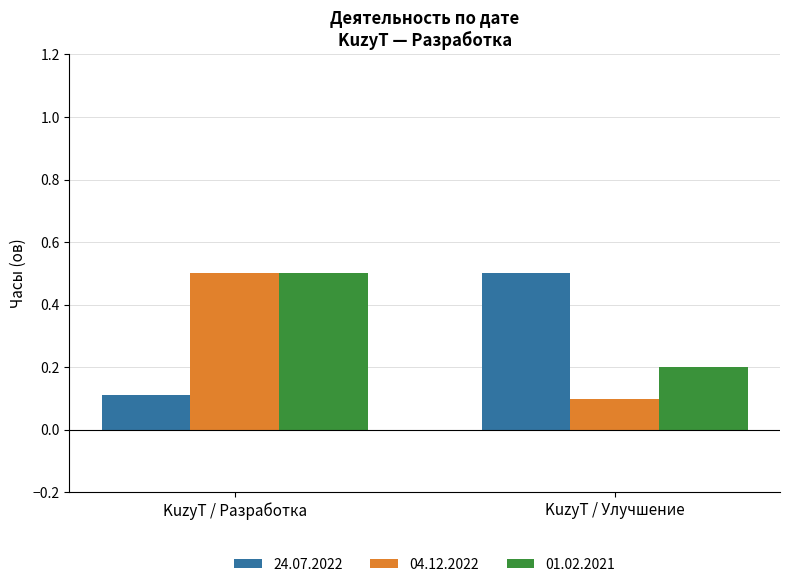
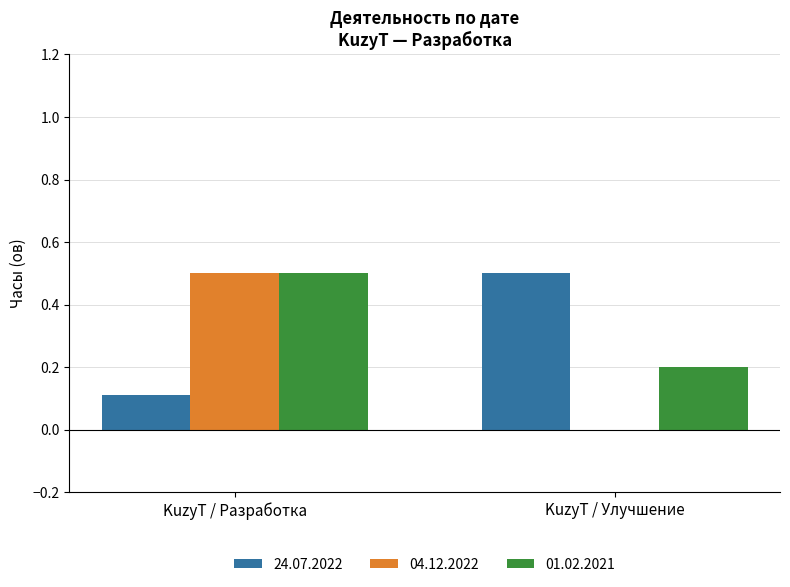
04.12.2022, KuzyT / Улучшение: 0.1 -> 0.0
